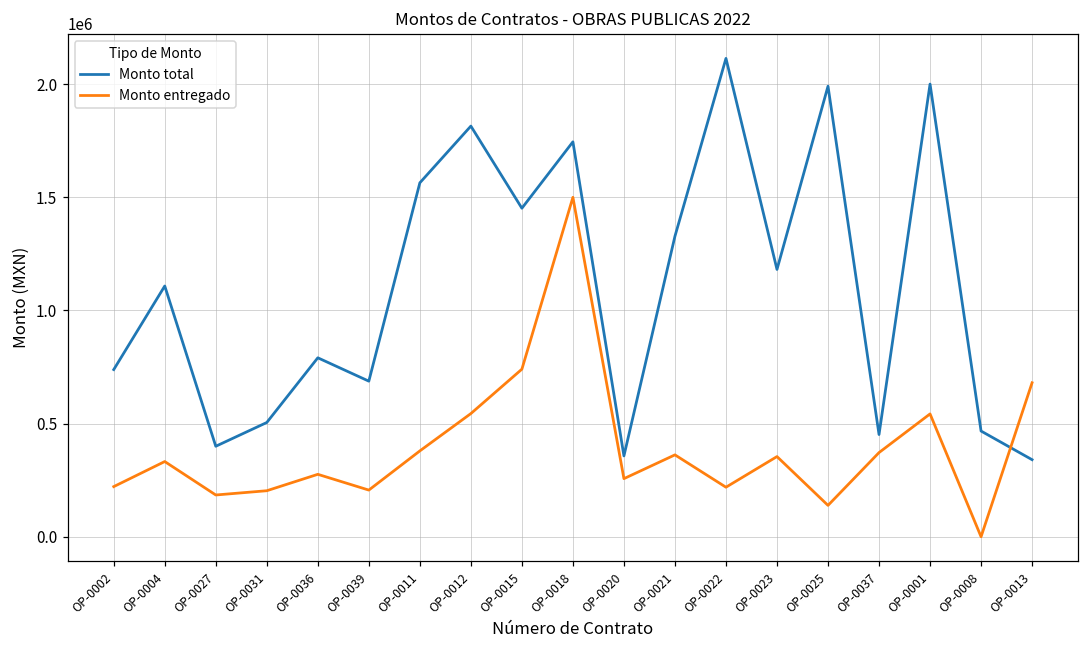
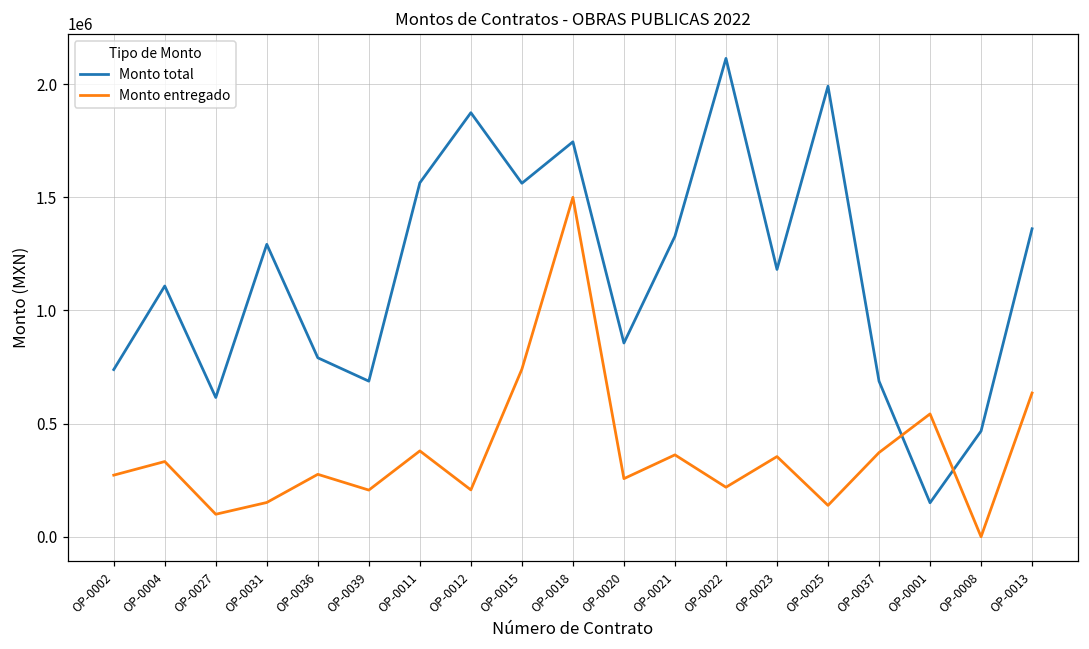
Monto entregado, OP-0002: 220000 -> 270000
Monto total, OP-0027: 400000 -> 620000
Monto entregado, OP-0027: 180000 -> 100000
Monto total, OP-0031: 500000 -> 1290000
Monto entregado, OP-0031: 200000 -> 150000
Monto total, OP-0012: 1810000 -> 1870000
Monto entregado, OP-0012: 540000 -> 210000
Monto total, OP-0015: 1450000 -> 1560000
Monto total, OP-0020: 360000 -> 860000
Monto total, OP-0037: 450000 -> 690000
Monto total, OP-0001: 2000000 -> 150000
Monto total, OP-0013: 340000 -> 1360000
Monto entregado, OP-0013: 680000 -> 640000
